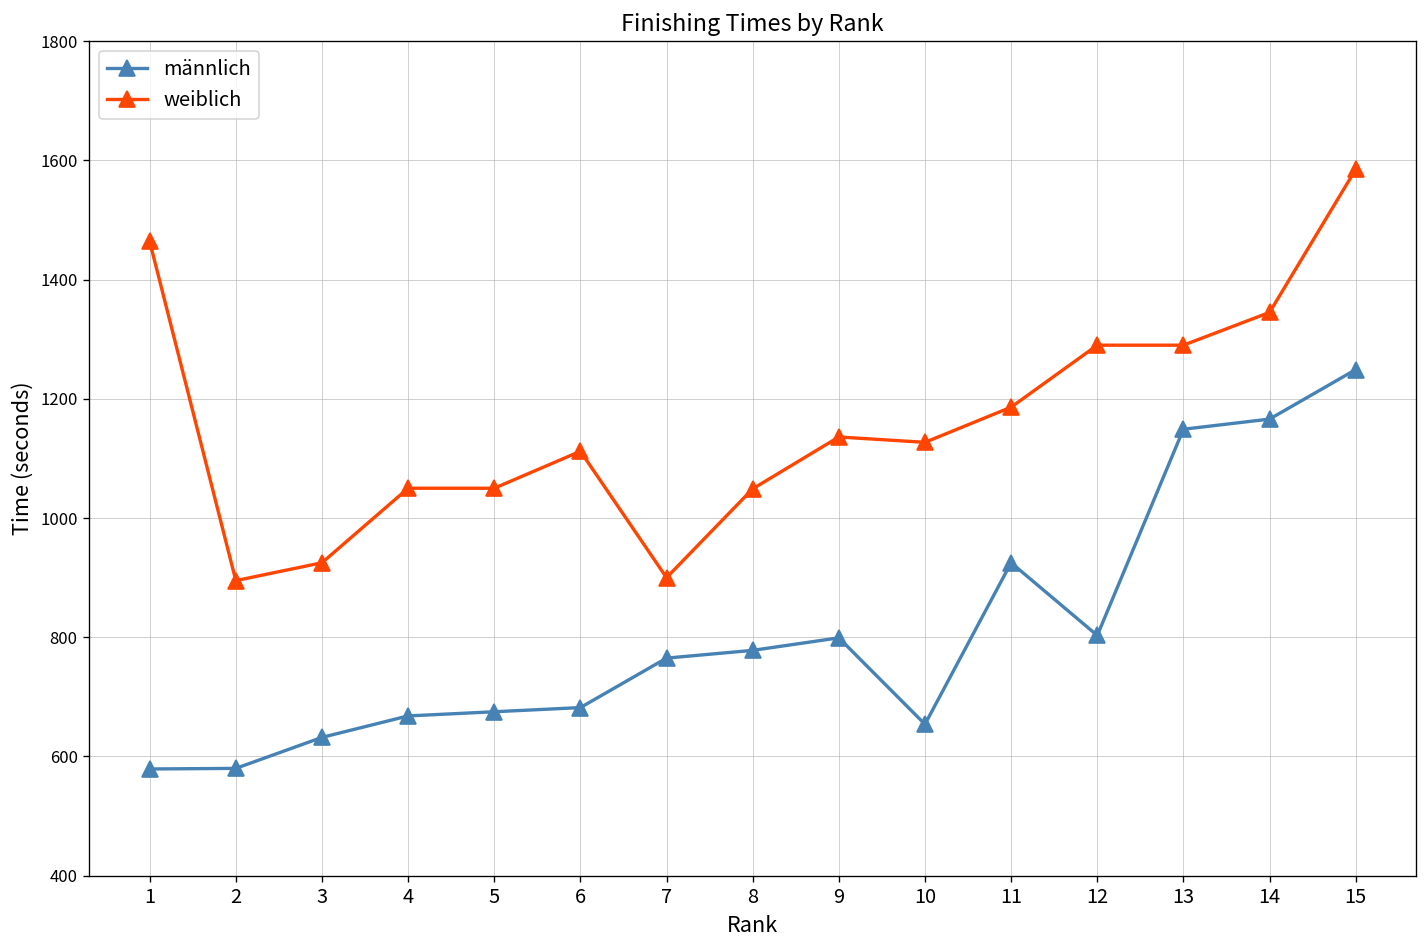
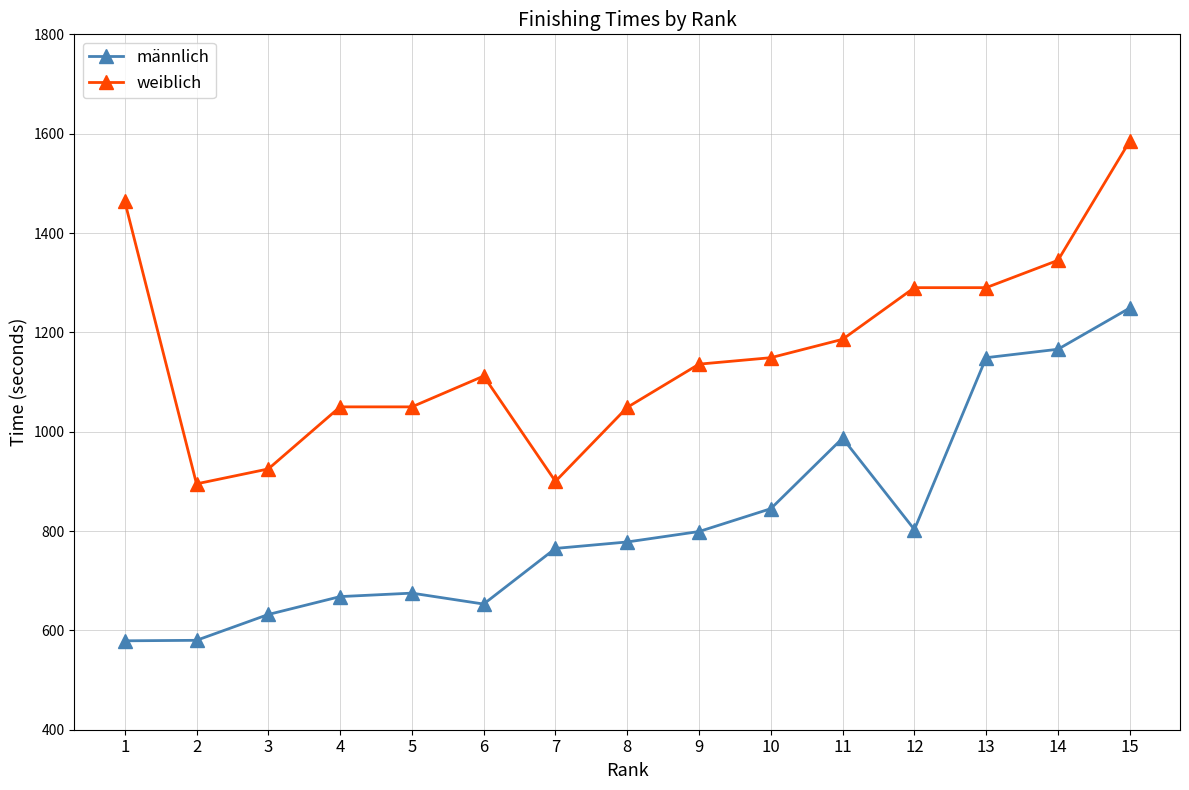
männlich, 6: 680 -> 650
männlich, 10: 650 -> 850
weiblich, 10: 1130 -> 1150
männlich, 11: 930 -> 990
